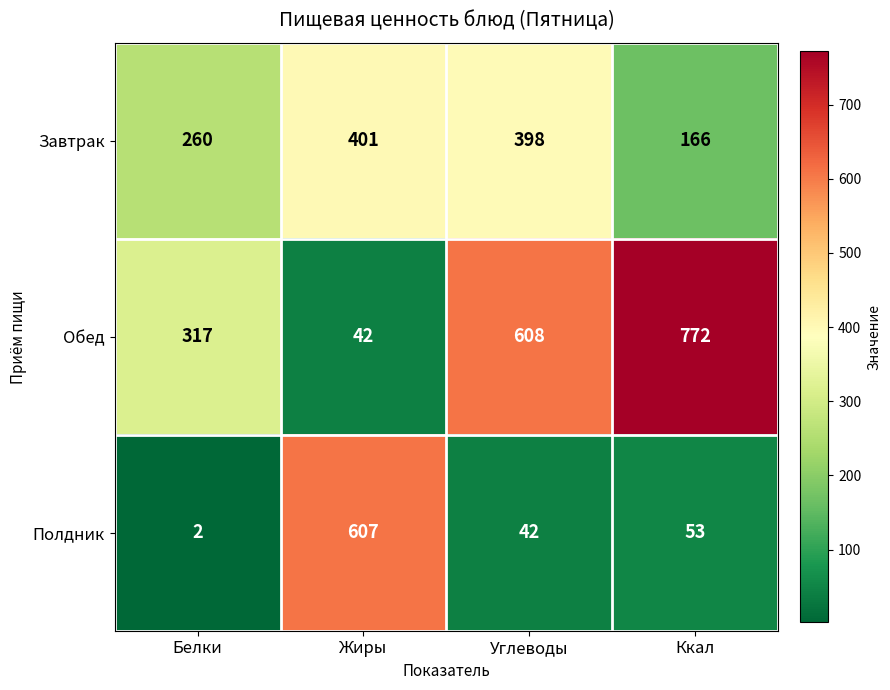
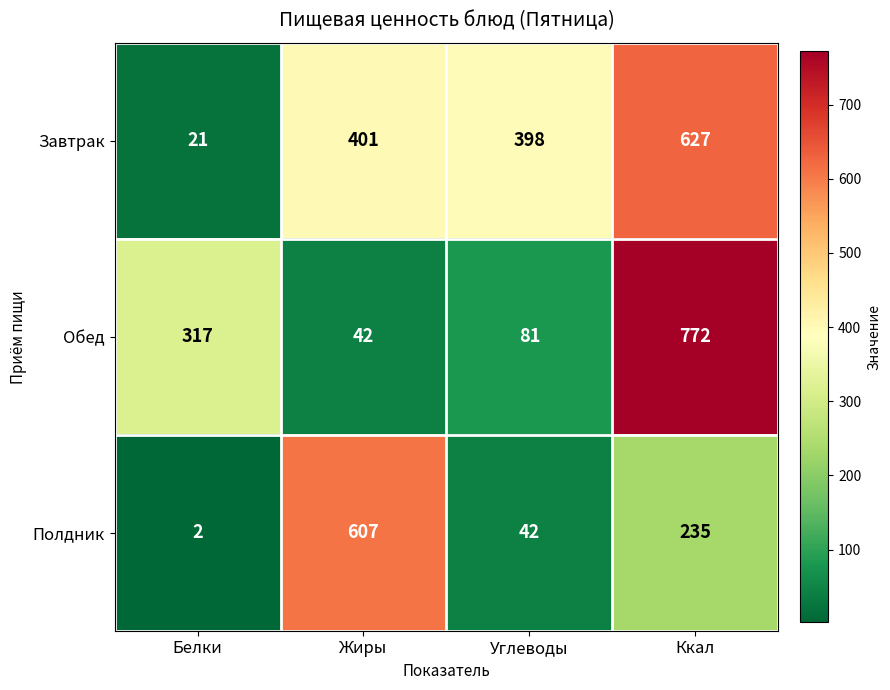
Завтрак, Белки: 260 -> 21
Завтрак, Ккал: 166 -> 627
Обед, Углеводы: 608 -> 81
Полдник, Ккал: 53 -> 235
